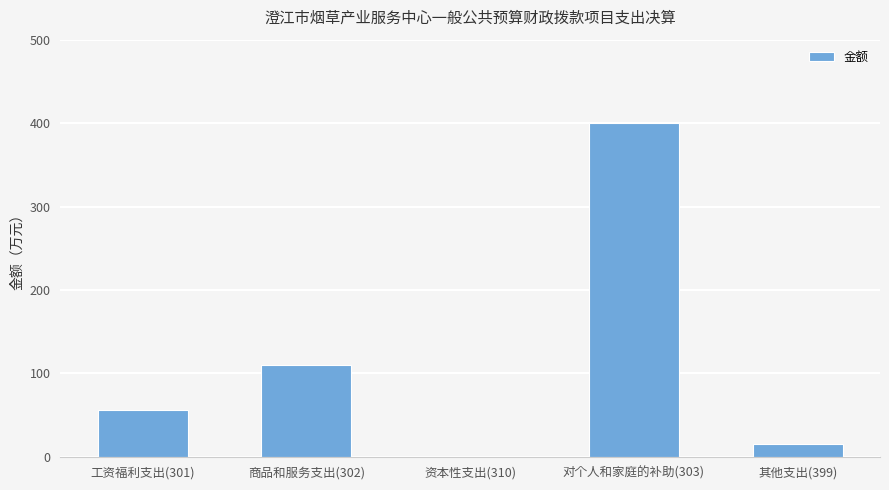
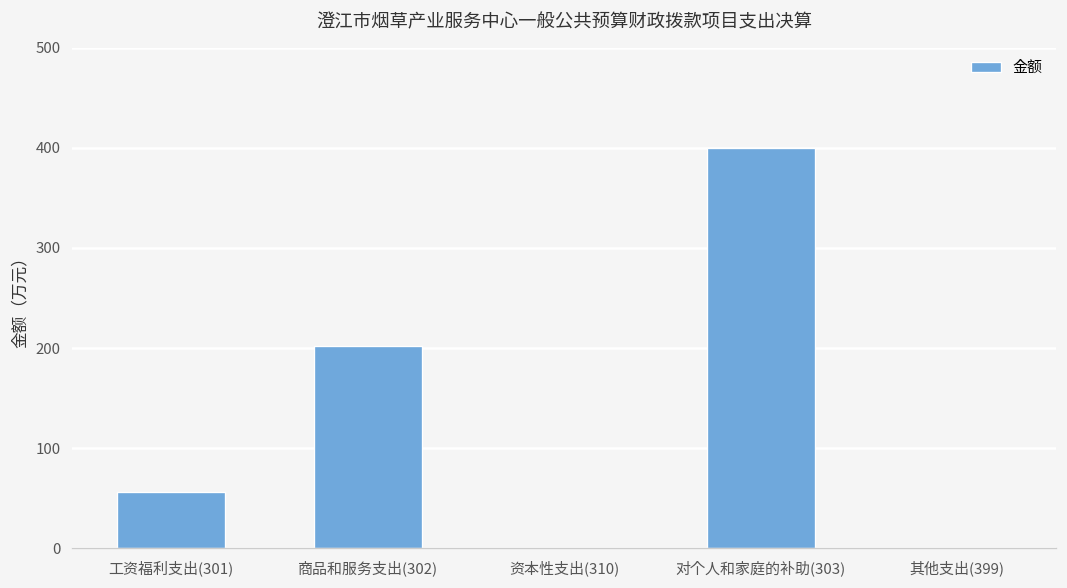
商品和服务支出(302): 110 -> 200
其他支出(399): 20 -> 0
